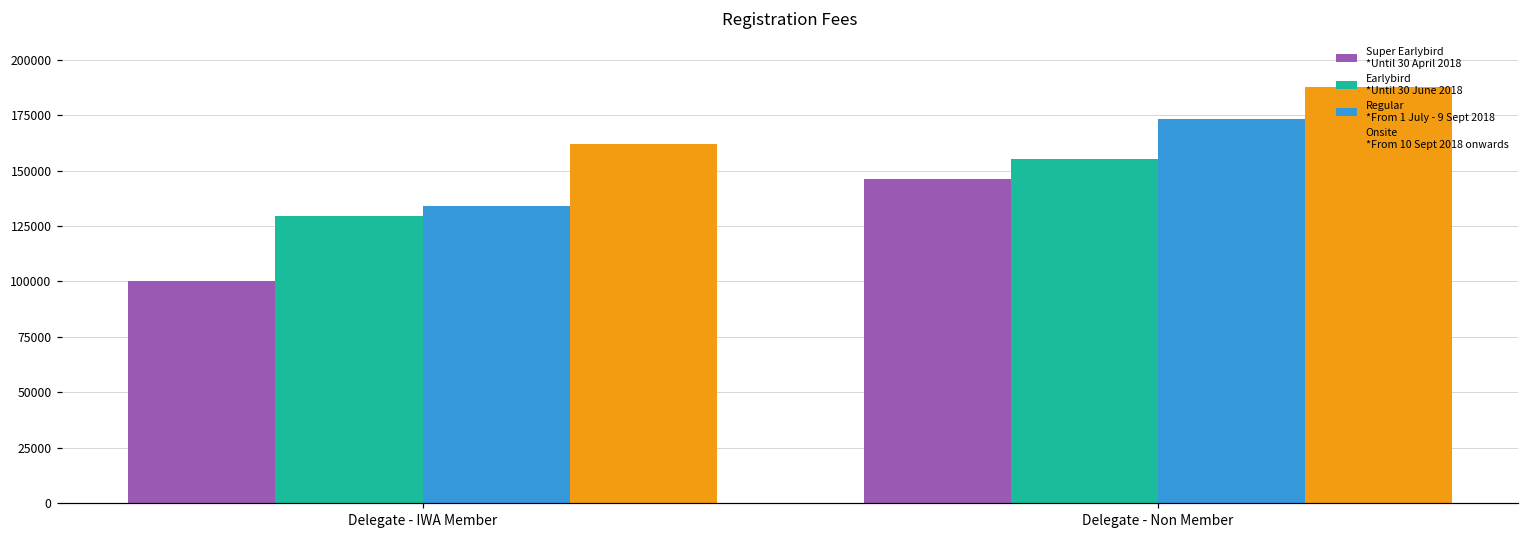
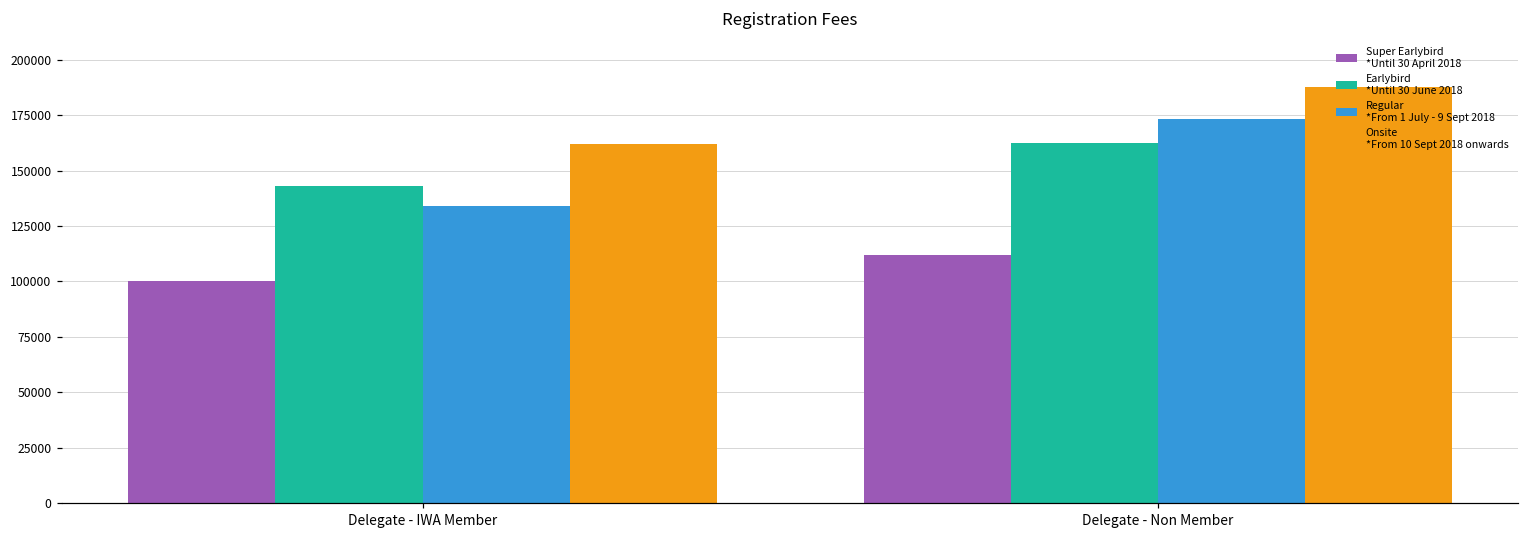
Earlybird *Until 30 June 2018, Delegate - IWA Member: 129000 -> 143000
Super Earlybird *Until 30 April 2018, Delegate - Non Member: 146000 -> 112000
Earlybird *Until 30 June 2018, Delegate - Non Member: 155000 -> 162000
